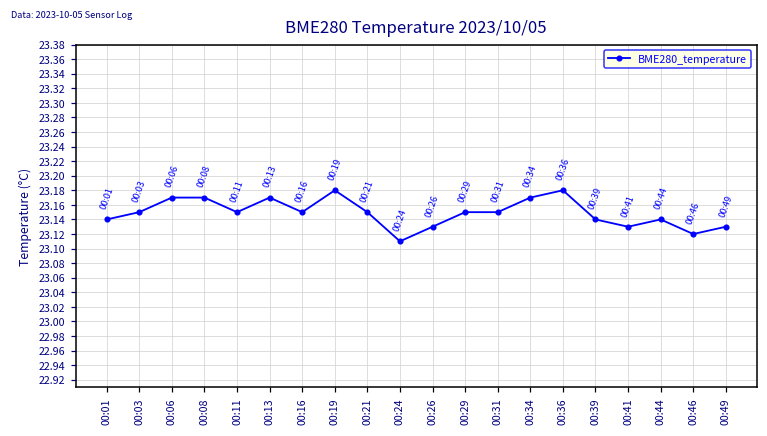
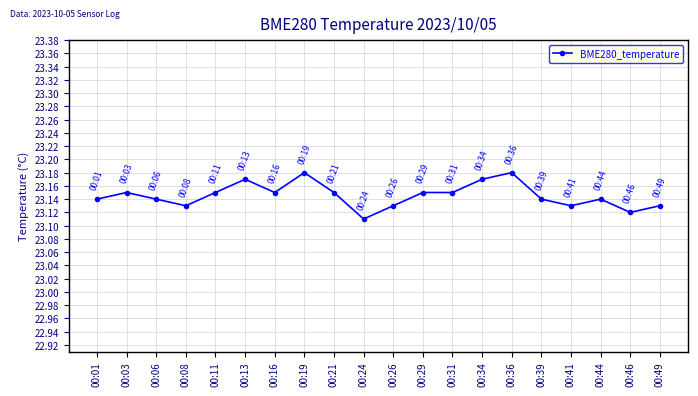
00:06: 23.17 -> 23.14
00:08: 23.17 -> 23.13
